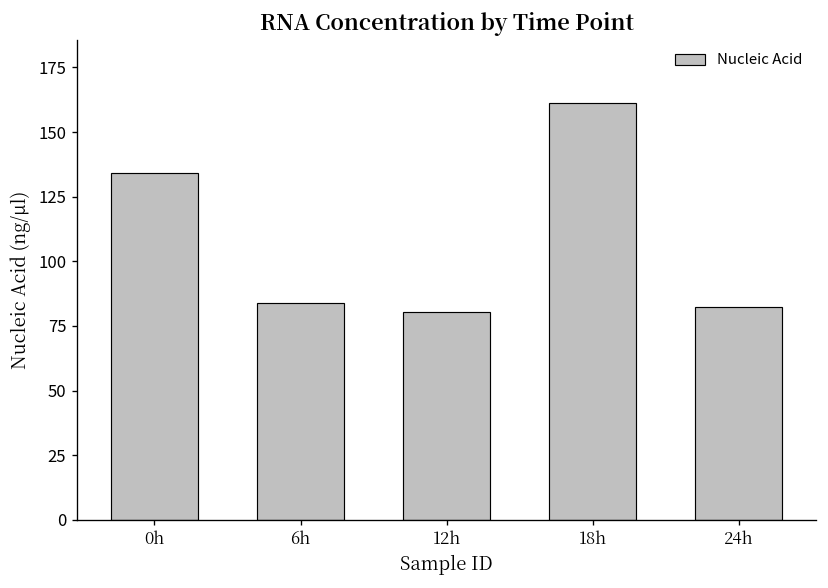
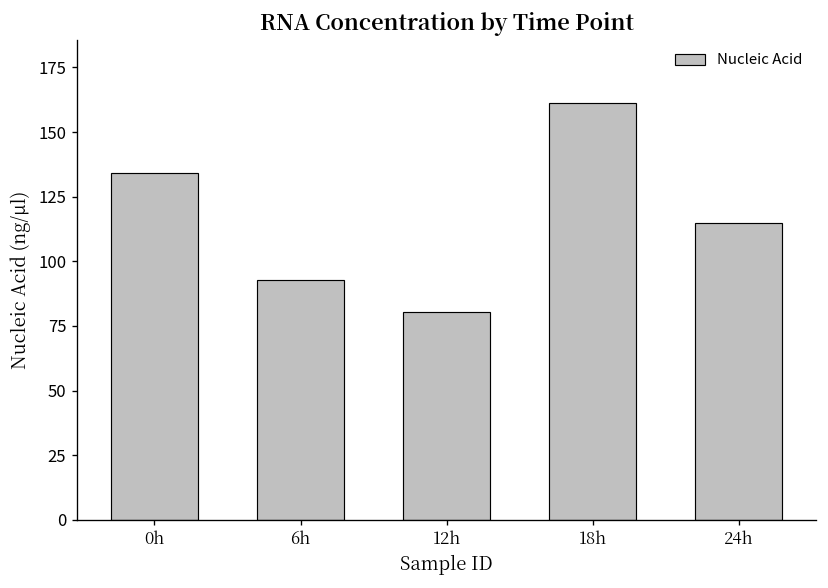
6h: 84 -> 93
24h: 82 -> 115
